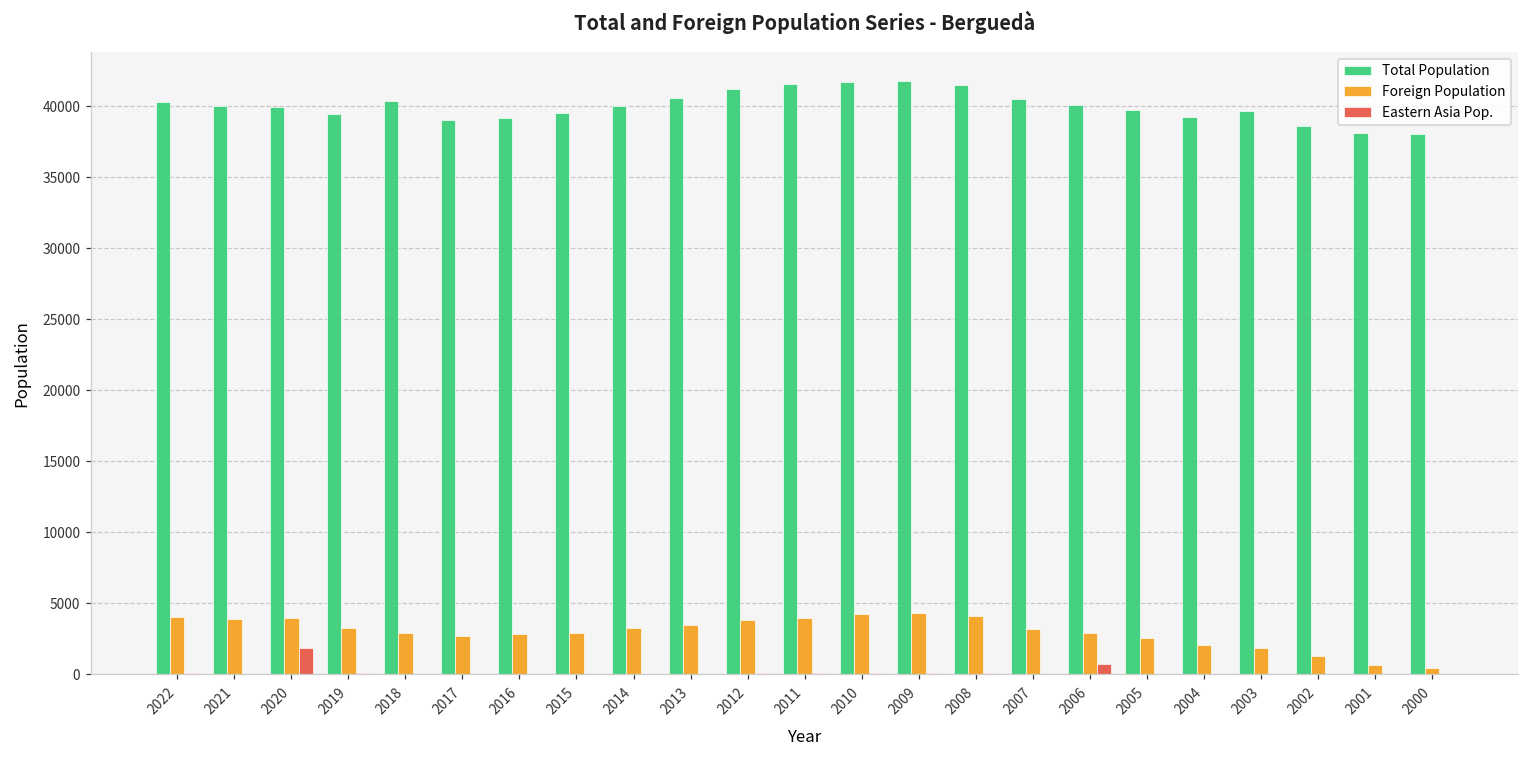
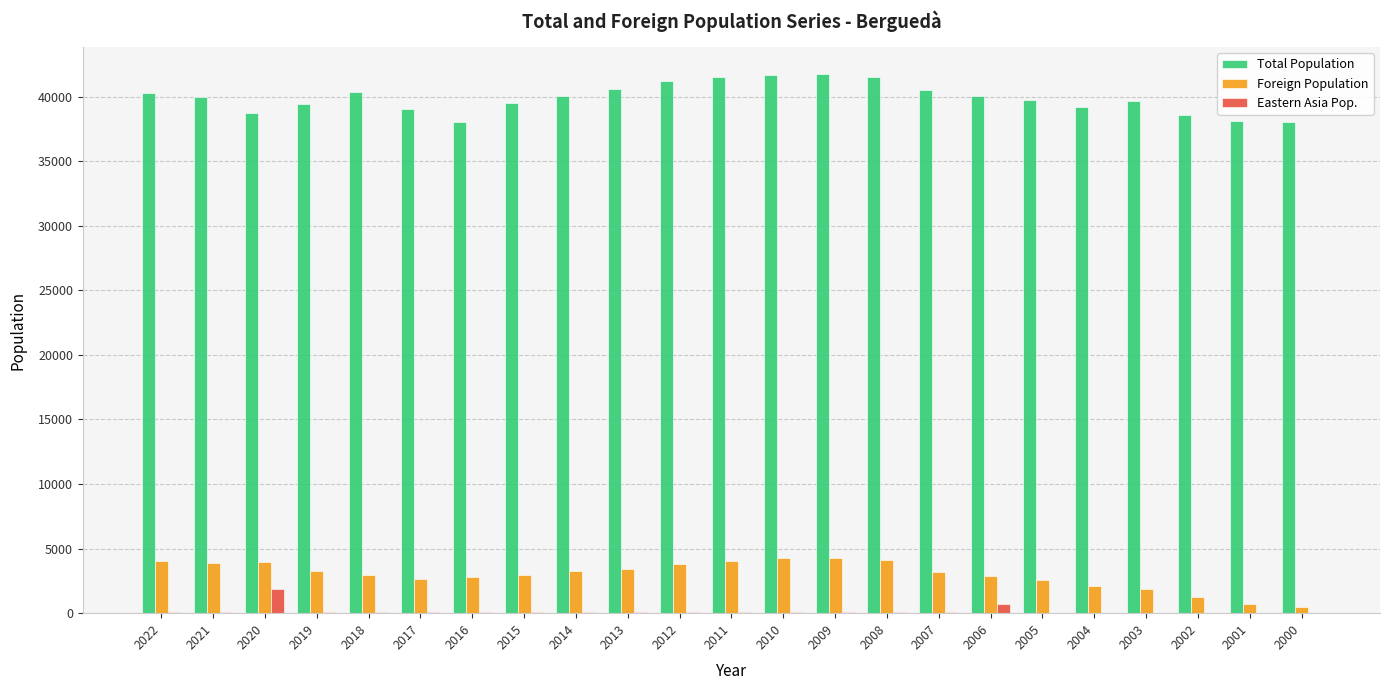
Total Population, 2020: 40000 -> 38700
Total Population, 2016: 39200 -> 38000
